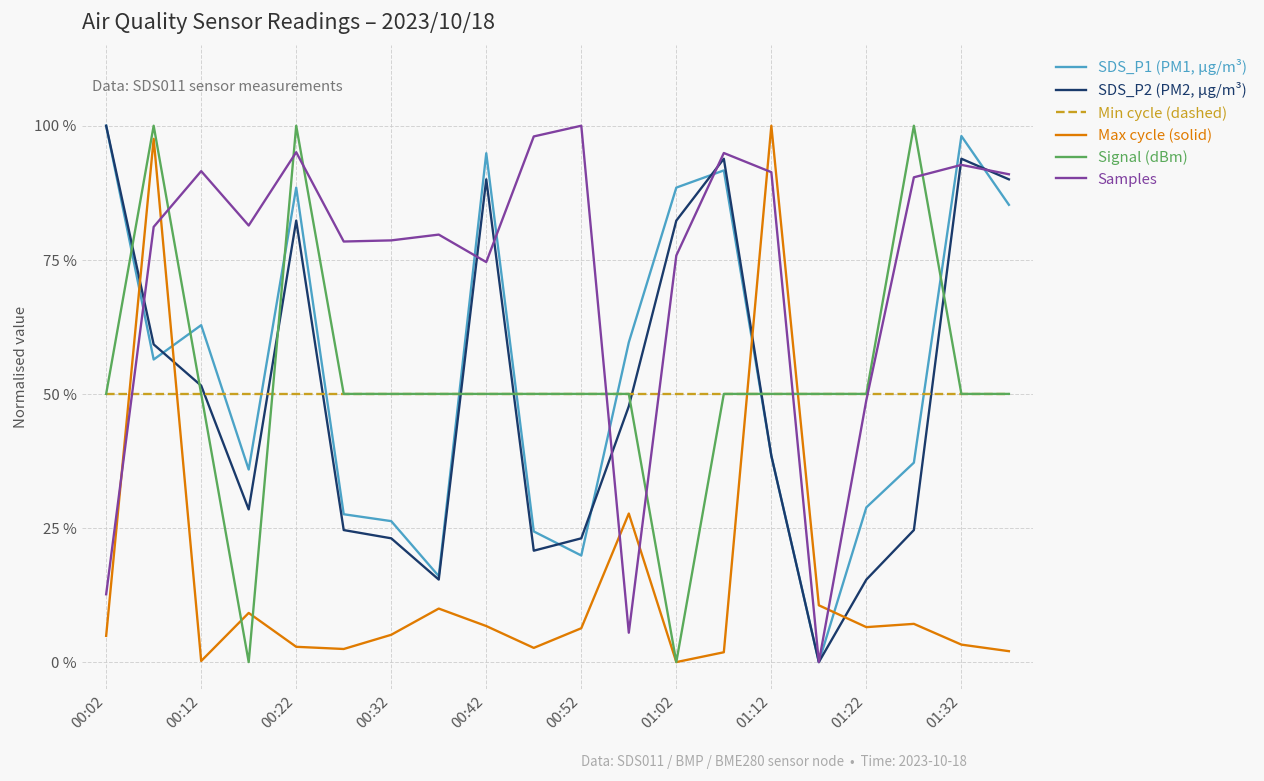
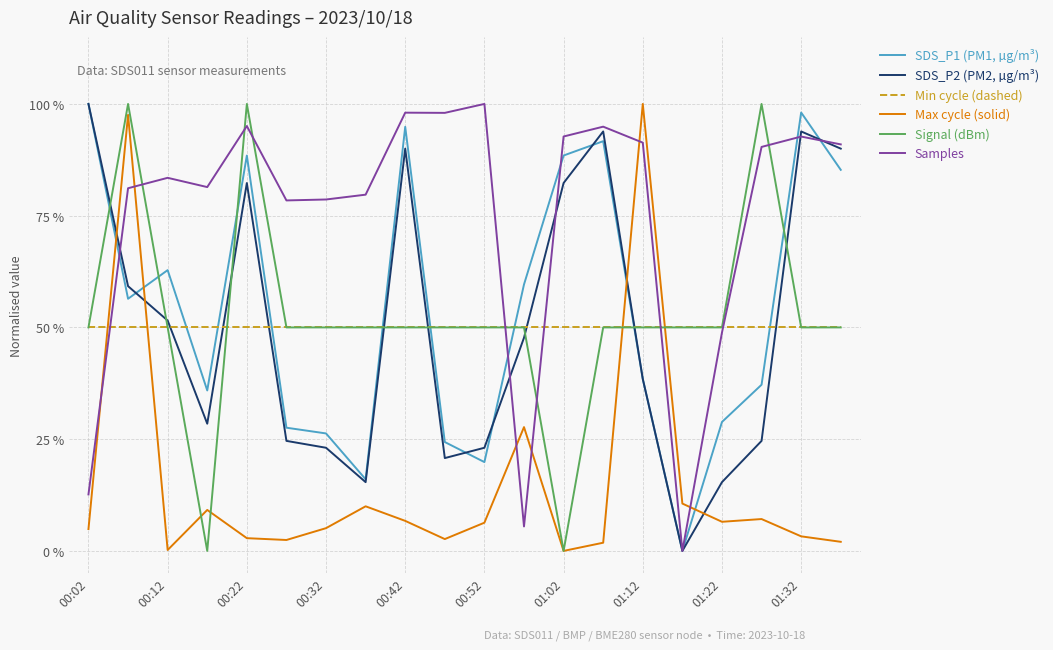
Samples, 00:12: 92 % -> 83 %
Samples, 00:42: 75 % -> 98 %
Samples, 01:02: 76 % -> 93 %
